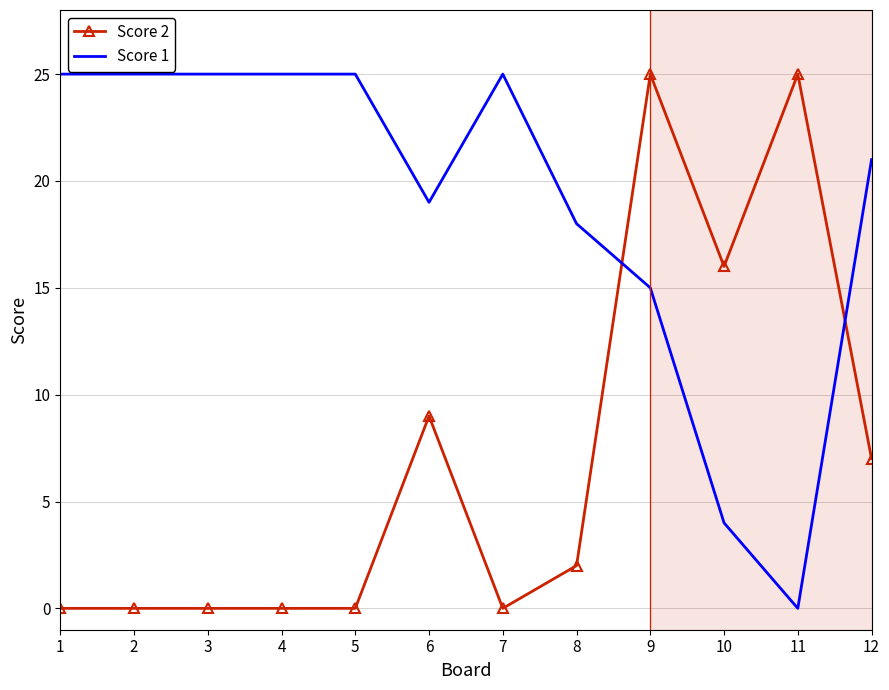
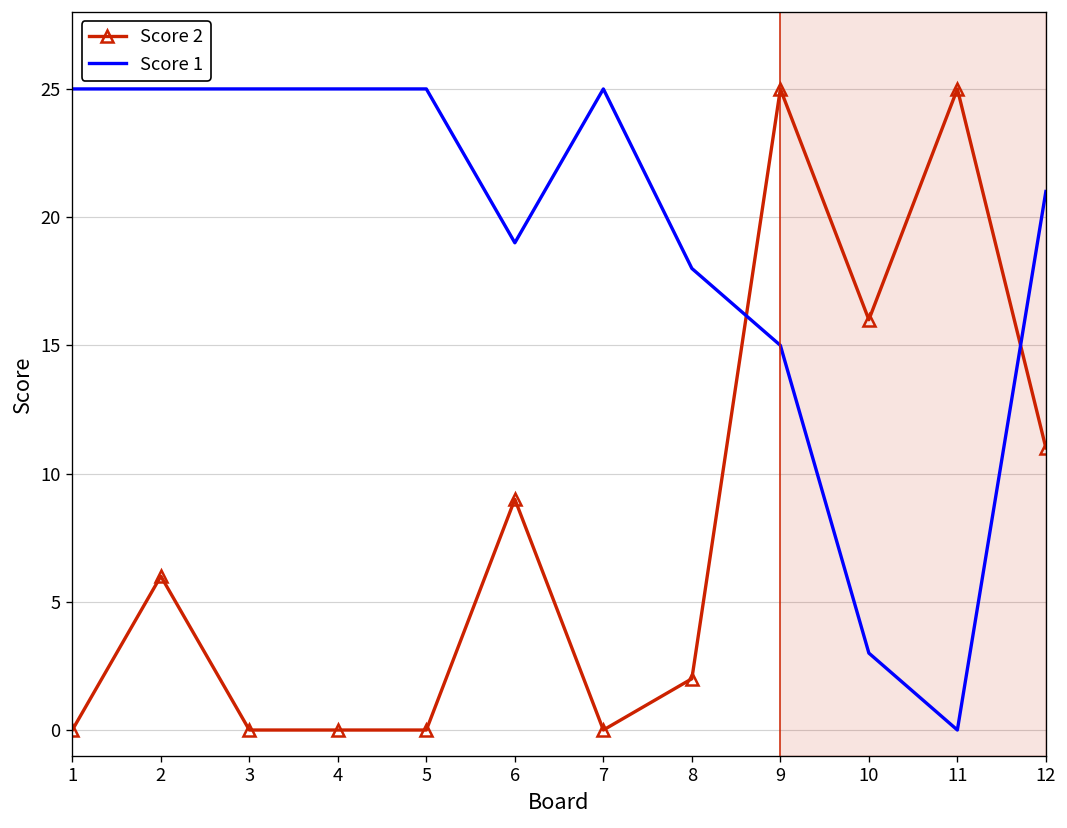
Score 2, 2: 0 -> 6
Score 1, 10: 4 -> 3
Score 2, 12: 7 -> 11
